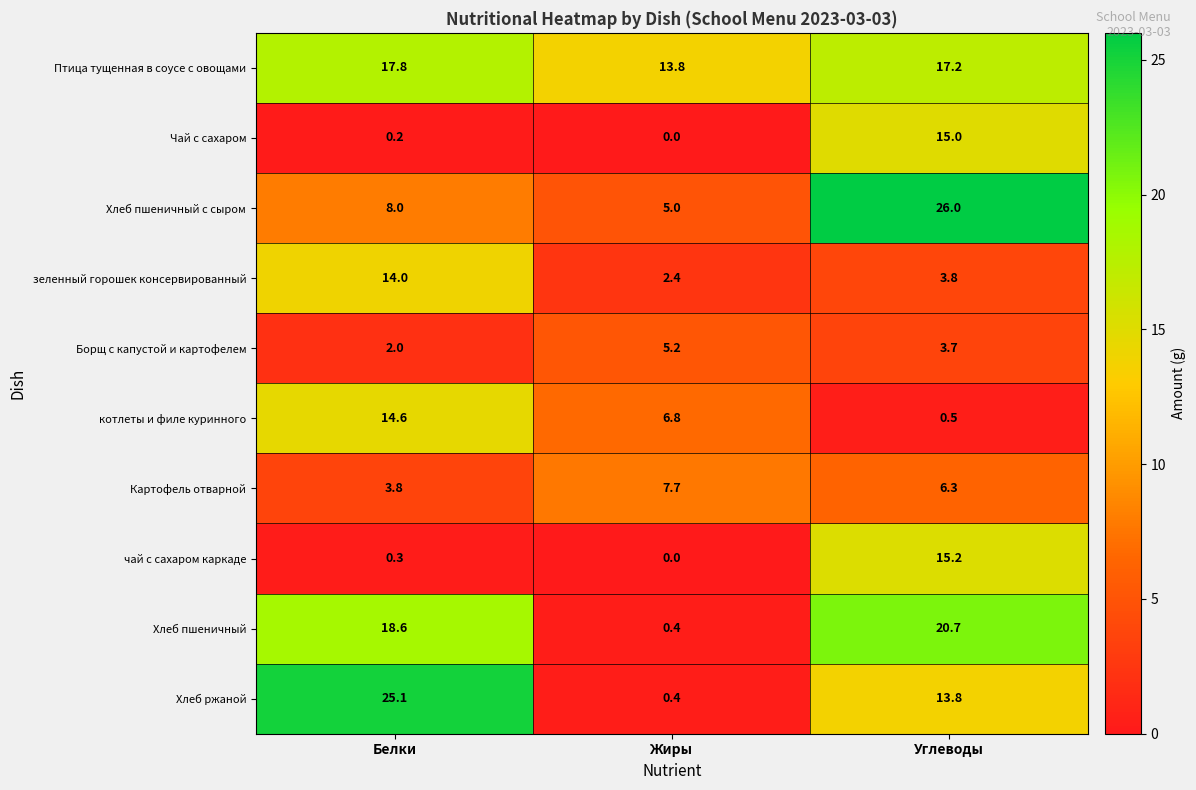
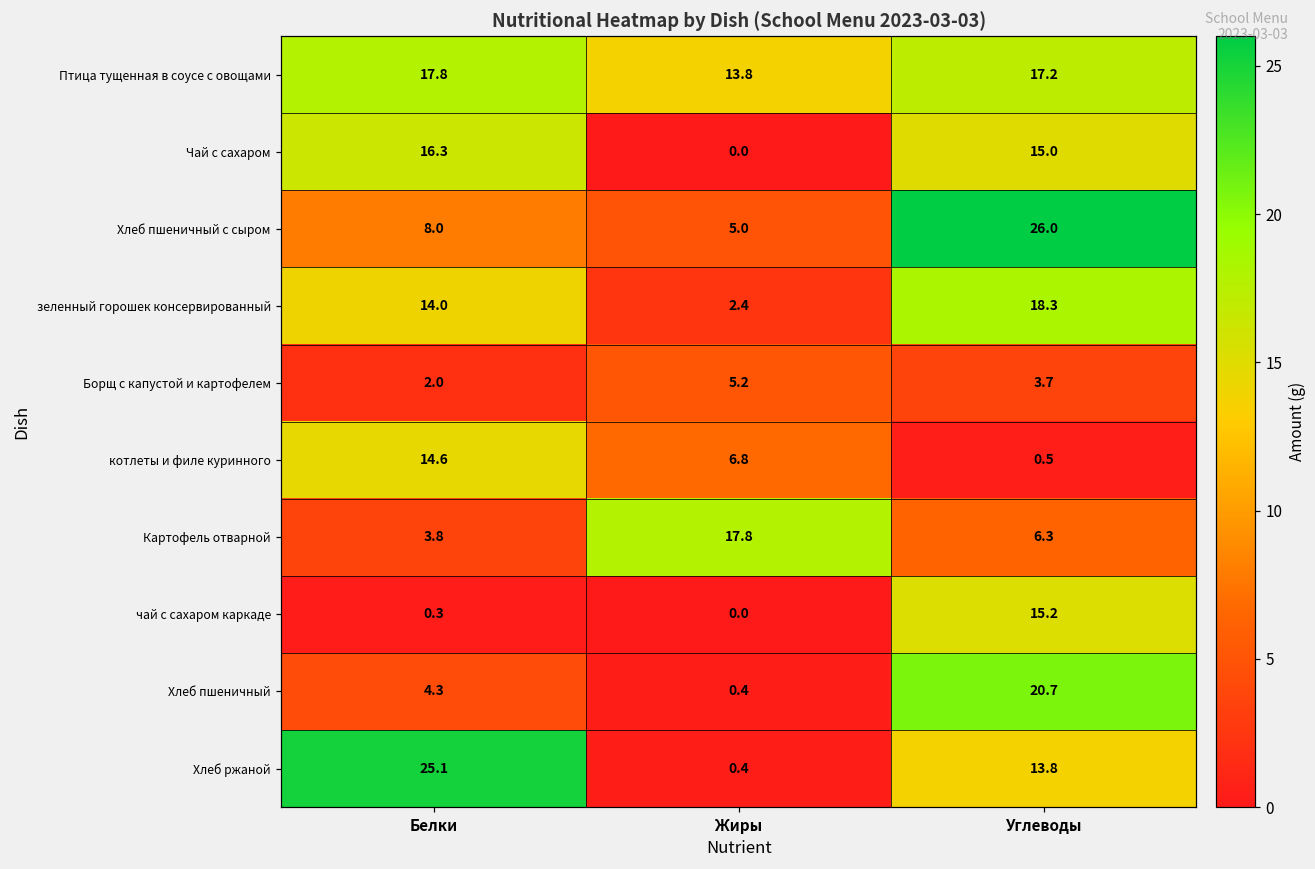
Чай с сахаром, Белки: 0.2 -> 16.3
зеленный горошек консервированный, Углеводы: 3.8 -> 18.3
Картофель отварной, Жиры: 7.7 -> 17.8
Хлеб пшеничный, Белки: 18.6 -> 4.3
